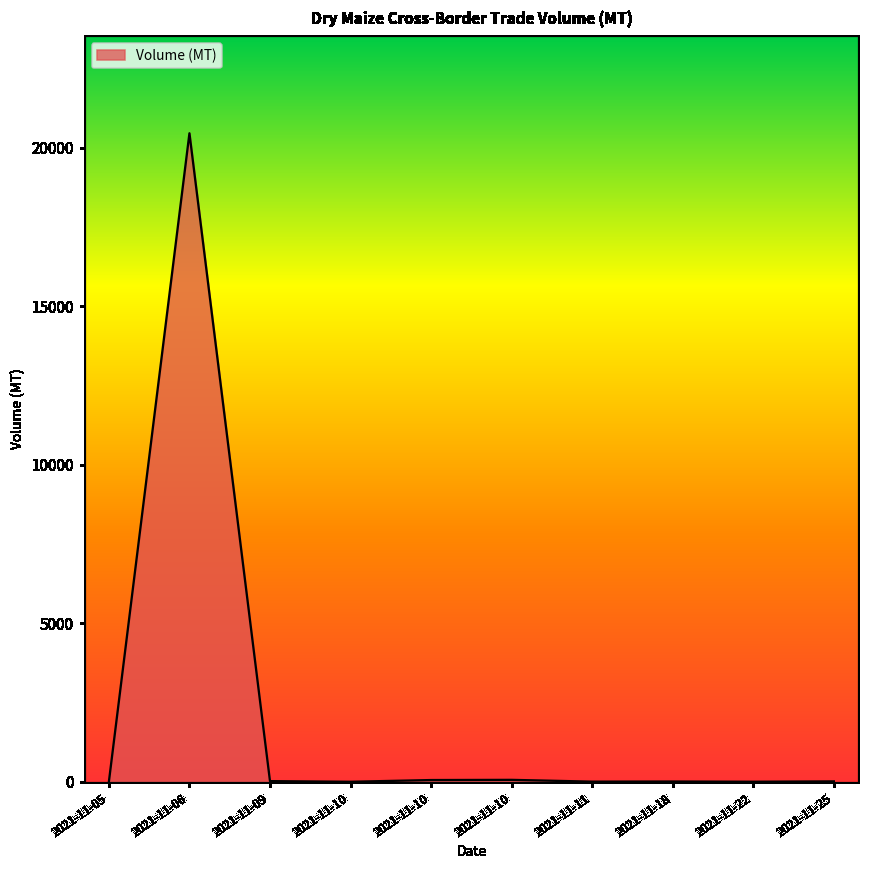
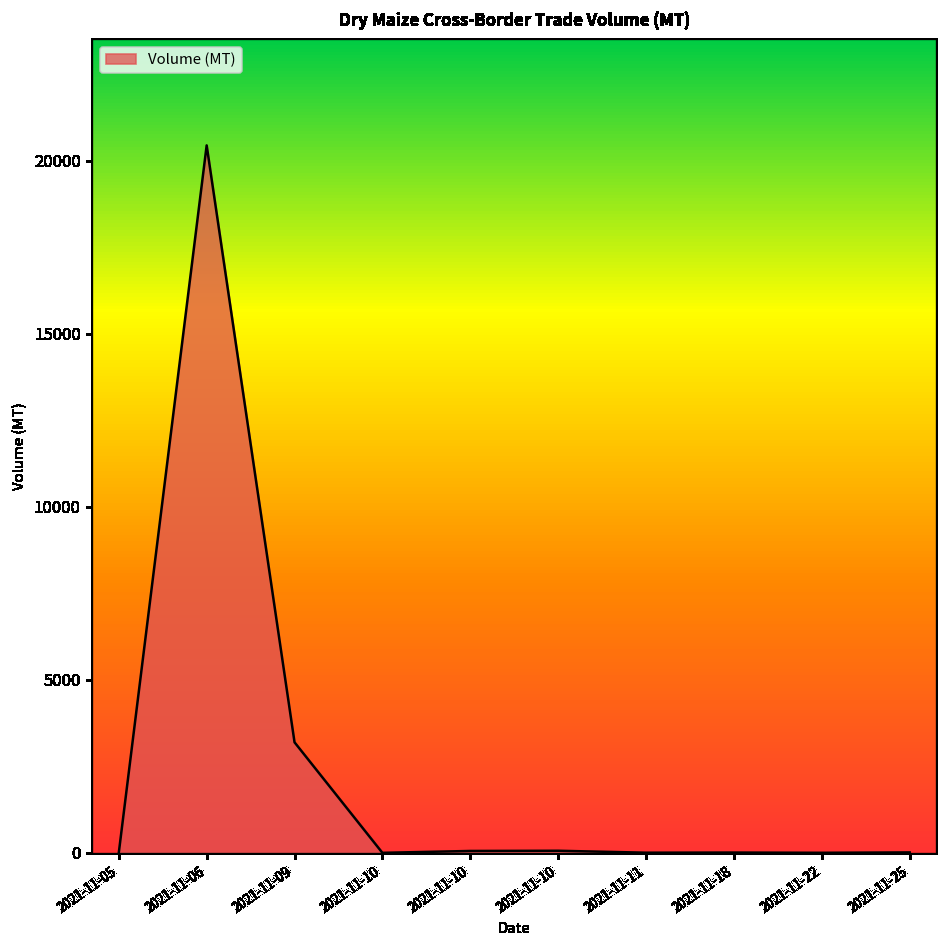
2021-11-09: 0 -> 3200
